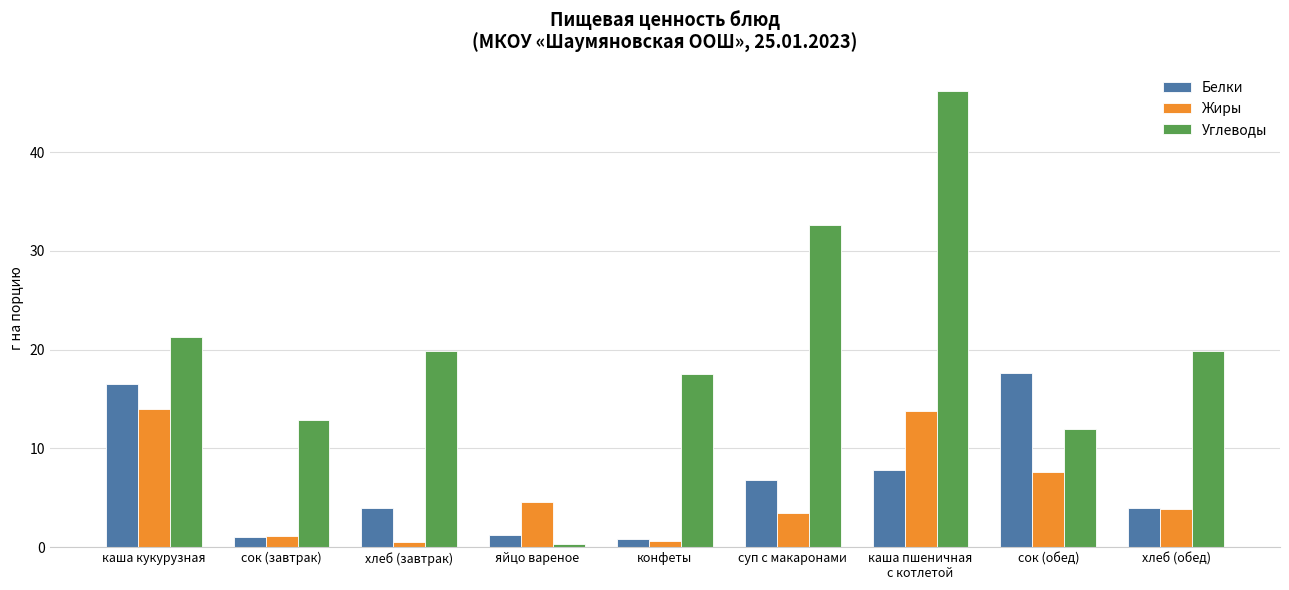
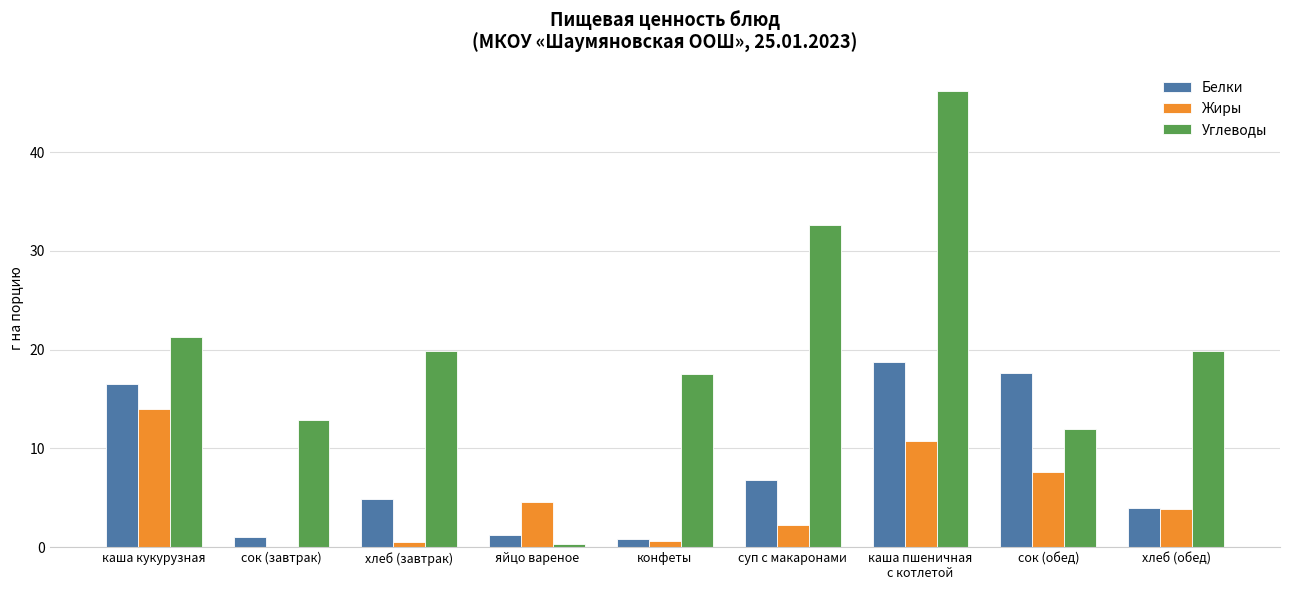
Жиры, сок (завтрак): 1 -> 0
Белки, хлеб (завтрак): 4 -> 5
Жиры, суп с макаронами: 3 -> 2
Белки, каша пшеничная с котлетой: 8 -> 19
Жиры, каша пшеничная с котлетой: 14 -> 11
